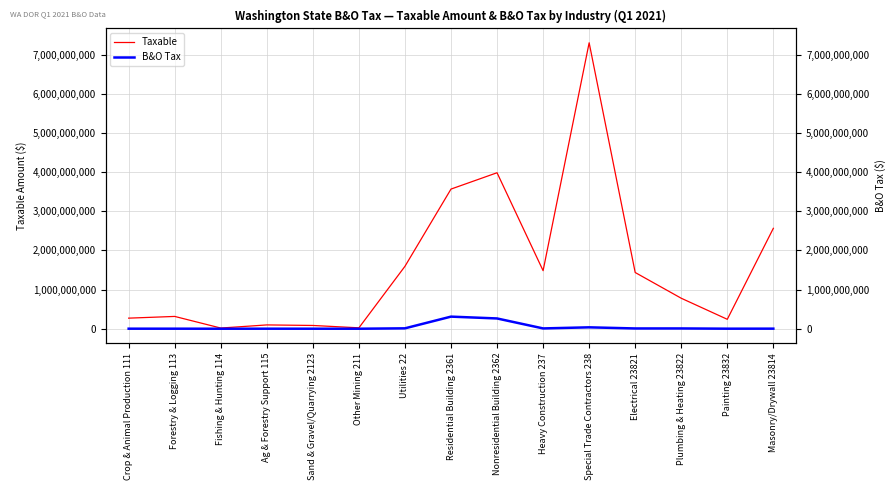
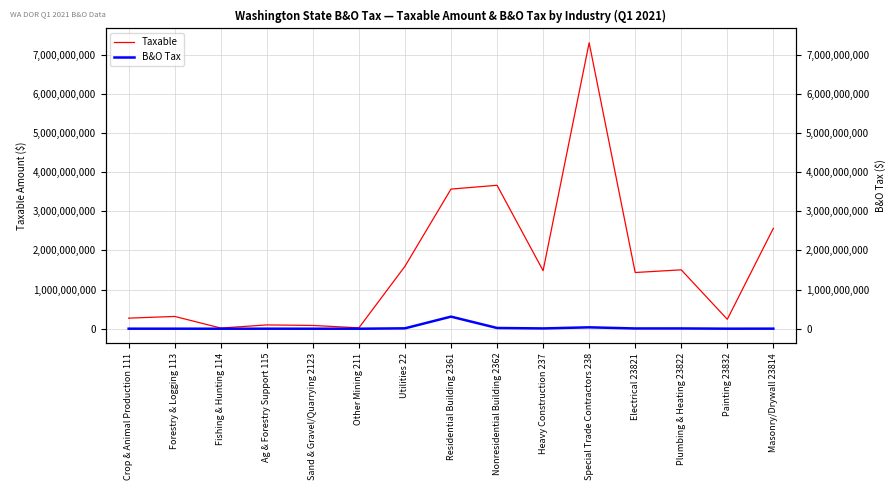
Taxable, Nonresidential Building 2362: 4,000,000,000 -> 3,700,000,000
B&O Tax, Nonresidential Building 2362: 300,000,000 -> 0
Taxable, Plumbing & Heating 23822: 800,000,000 -> 1,500,000,000
